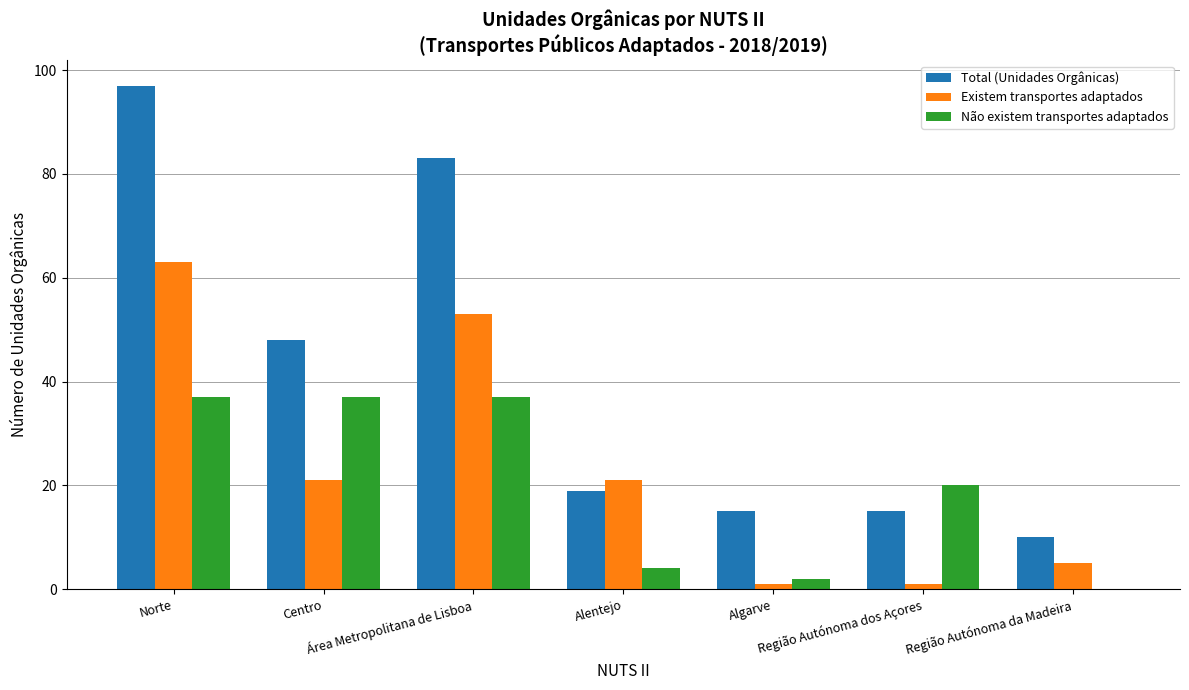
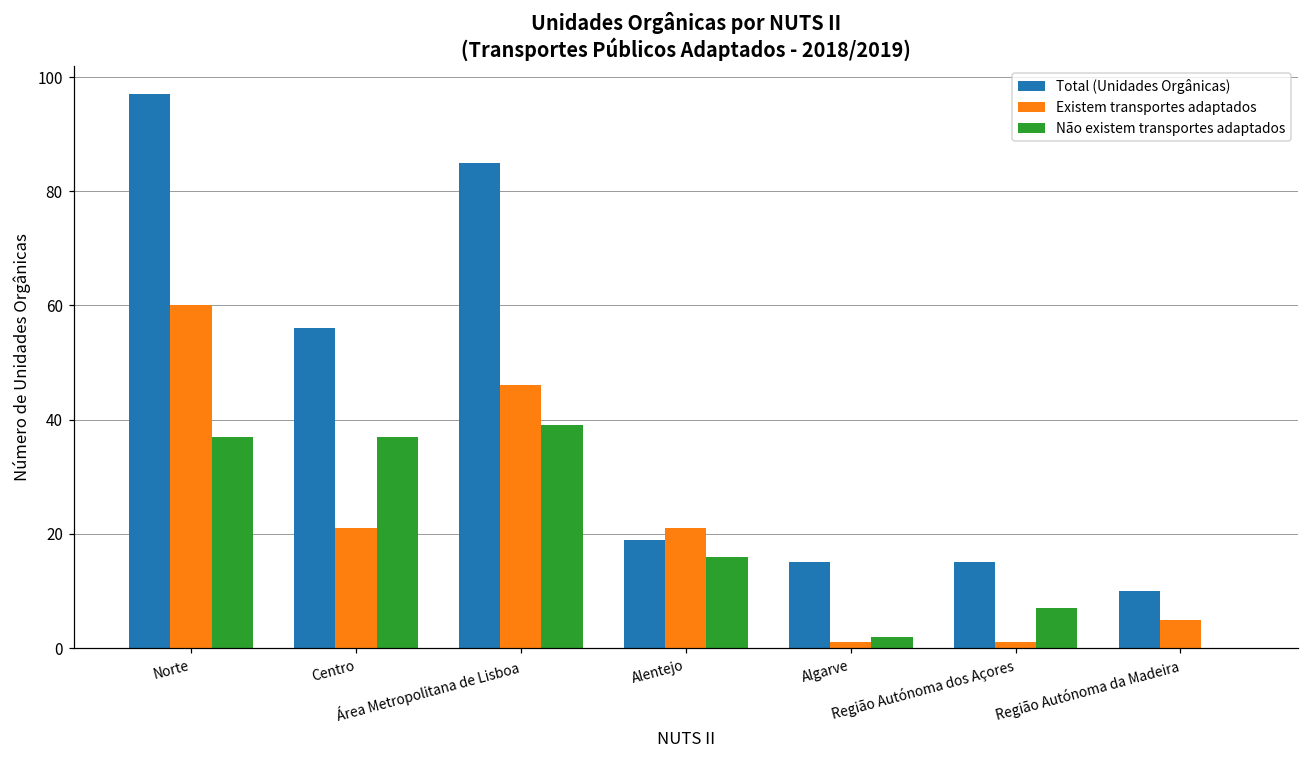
Existem transportes adaptados, Norte: 63 -> 60
Total (Unidades Orgânicas), Centro: 48 -> 56
Total (Unidades Orgânicas), Área Metropolitana de Lisboa: 83 -> 85
Existem transportes adaptados, Área Metropolitana de Lisboa: 53 -> 46
Não existem transportes adaptados, Área Metropolitana de Lisboa: 37 -> 39
Não existem transportes adaptados, Alentejo: 4 -> 16
Não existem transportes adaptados, Região Autónoma dos Açores: 20 -> 7
